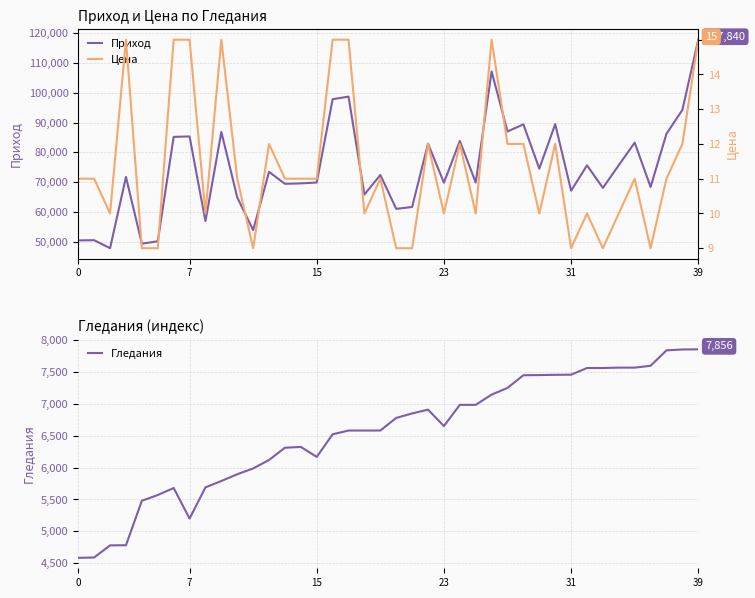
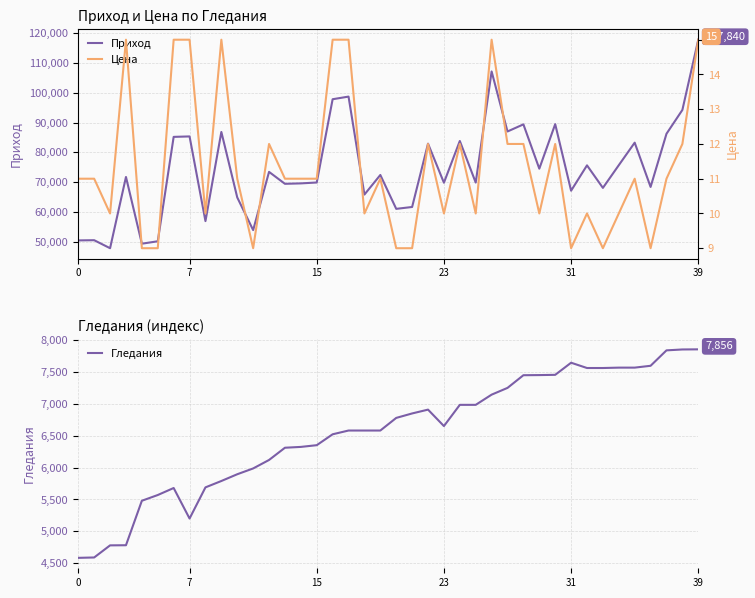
Гледания (индекс), 15: 6,200 -> 6,400
Гледания (индекс), 31: 7,500 -> 7,600
